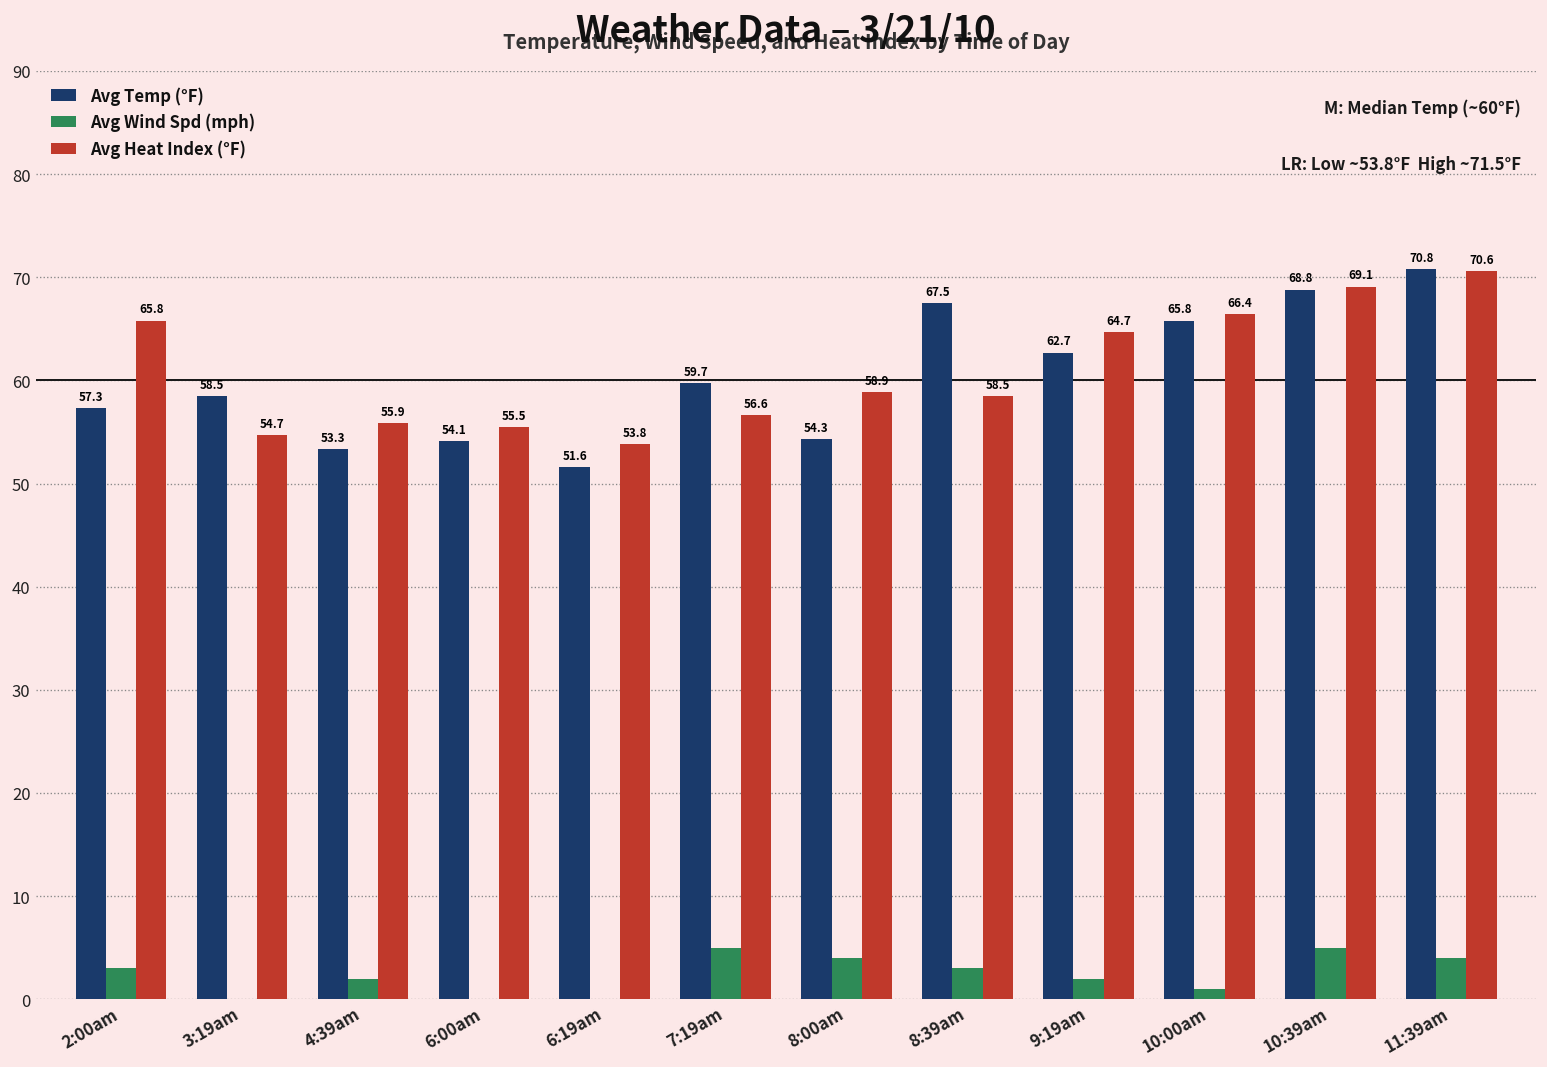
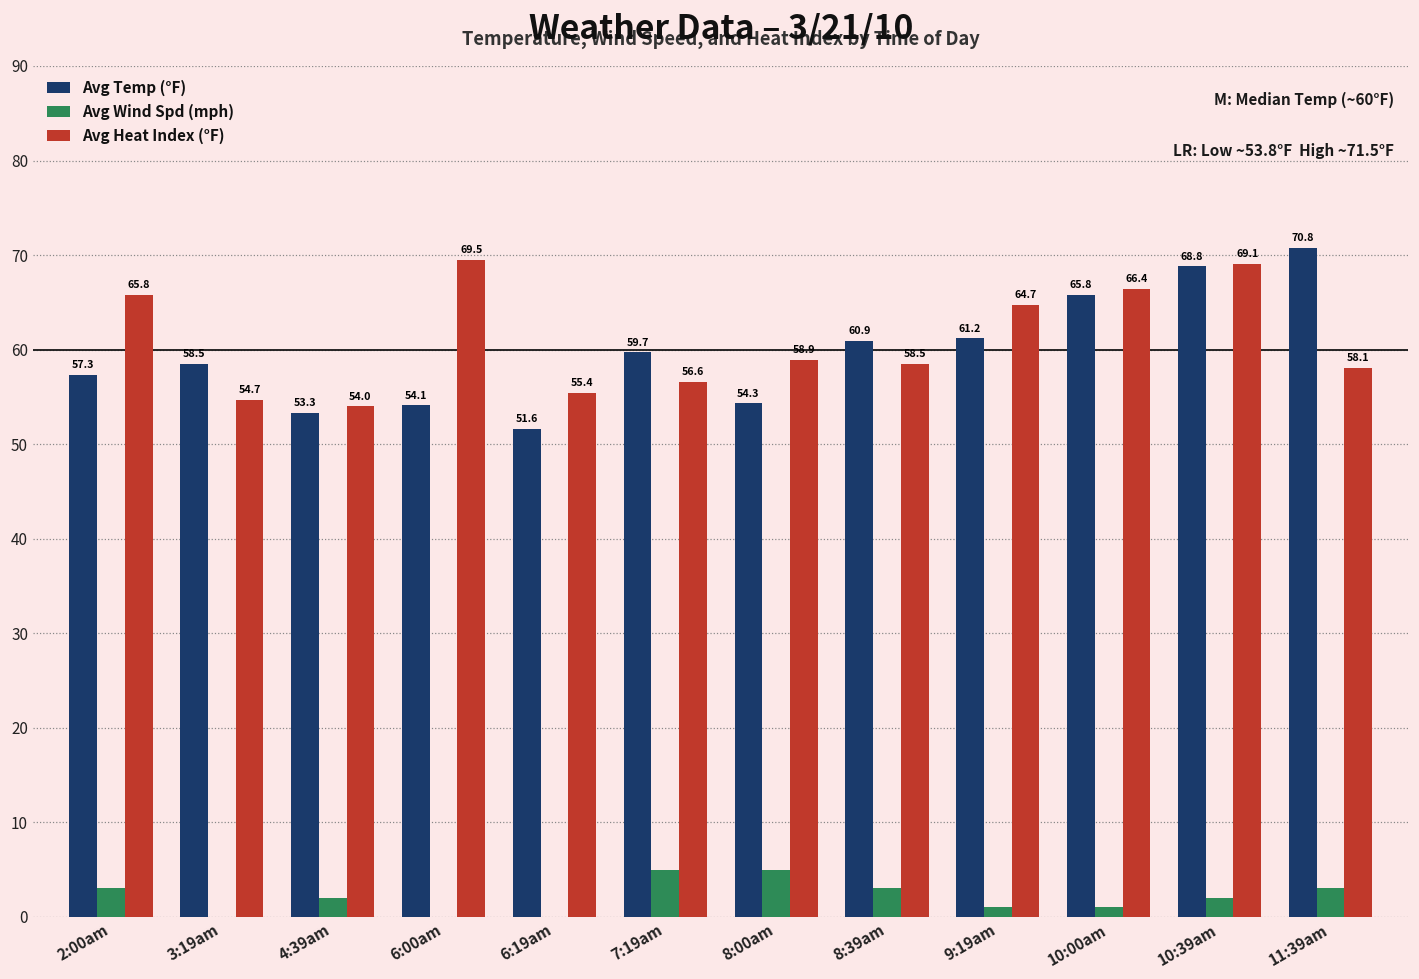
Avg Heat Index (°F), 4:39am: 55.9 -> 54.0
Avg Heat Index (°F), 6:00am: 55.5 -> 69.5
Avg Heat Index (°F), 6:19am: 53.8 -> 55.4
Avg Wind Spd (mph), 8:00am: 4 -> 5
Avg Temp (°F), 8:39am: 67.5 -> 60.9
Avg Temp (°F), 9:19am: 62.7 -> 61.2
Avg Wind Spd (mph), 9:19am: 2 -> 1
Avg Wind Spd (mph), 10:39am: 5 -> 2
Avg Wind Spd (mph), 11:39am: 4 -> 3
Avg Heat Index (°F), 11:39am: 70.6 -> 58.1
